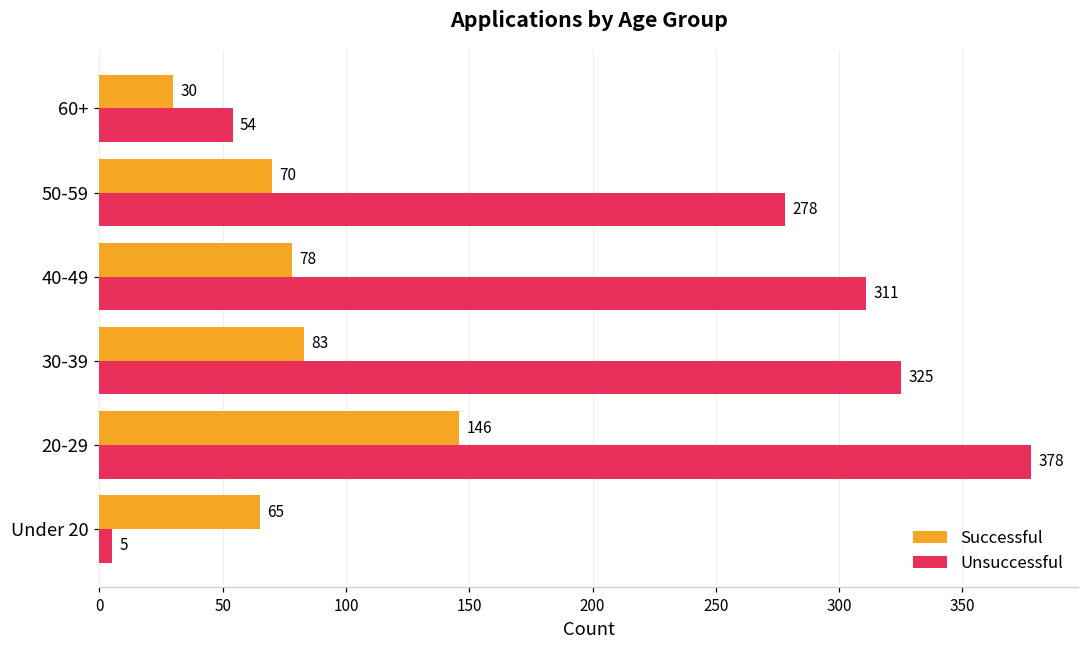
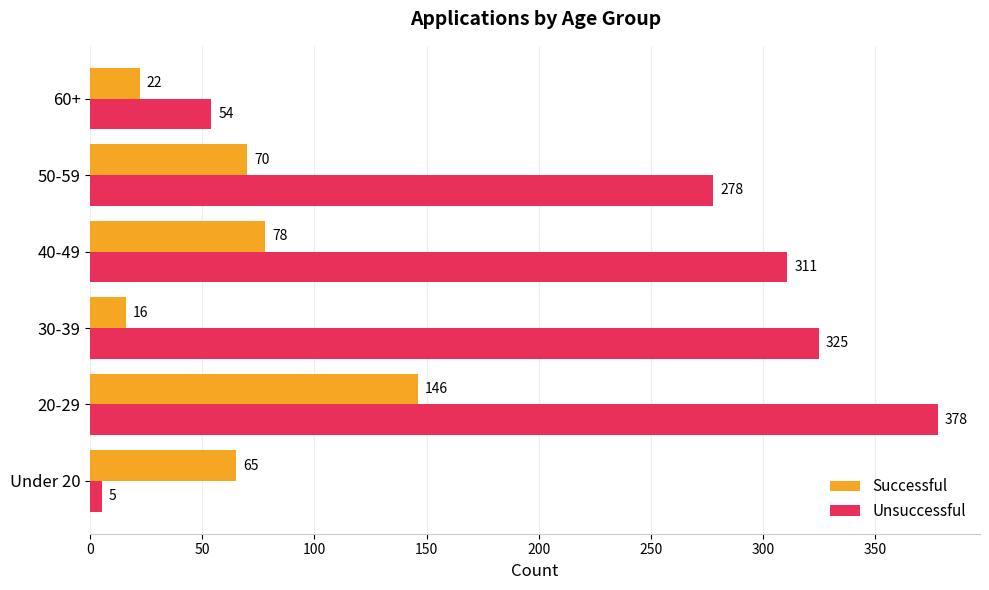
Successful, 60+: 30 -> 22
Successful, 30-39: 83 -> 16
